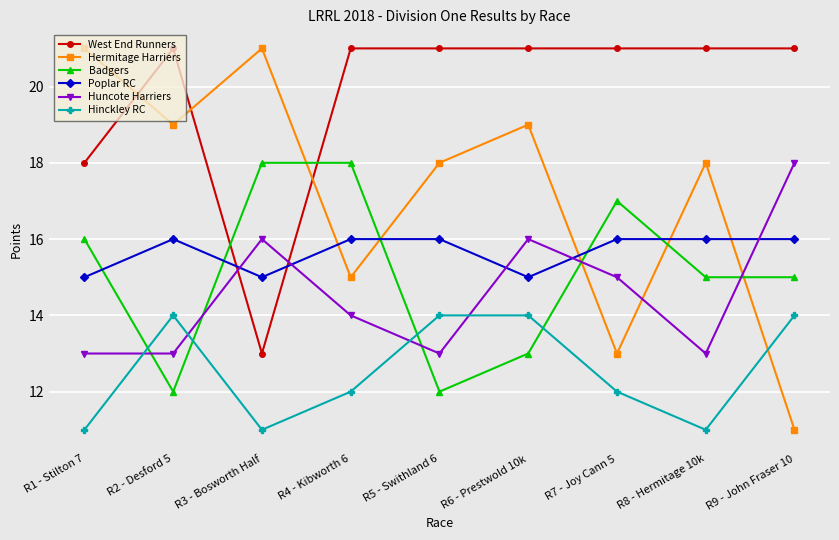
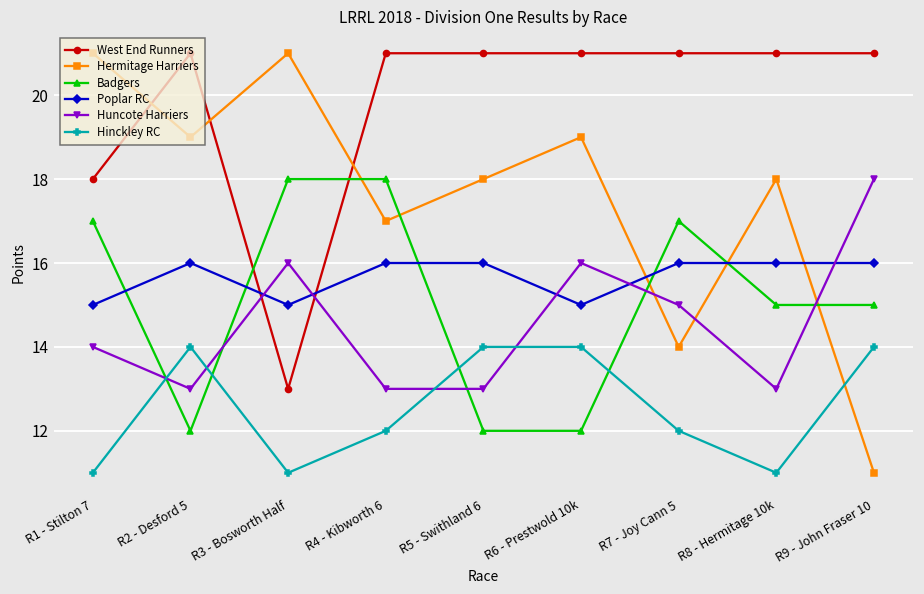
Badgers, R1 - Stilton 7: 16 -> 17
Huncote Harriers, R1 - Stilton 7: 13 -> 14
Hermitage Harriers, R4 - Kibworth 6: 15 -> 17
Huncote Harriers, R4 - Kibworth 6: 14 -> 13
Badgers, R6 - Prestwold 10k: 13 -> 12
Hermitage Harriers, R7 - Joy Cann 5: 13 -> 14
